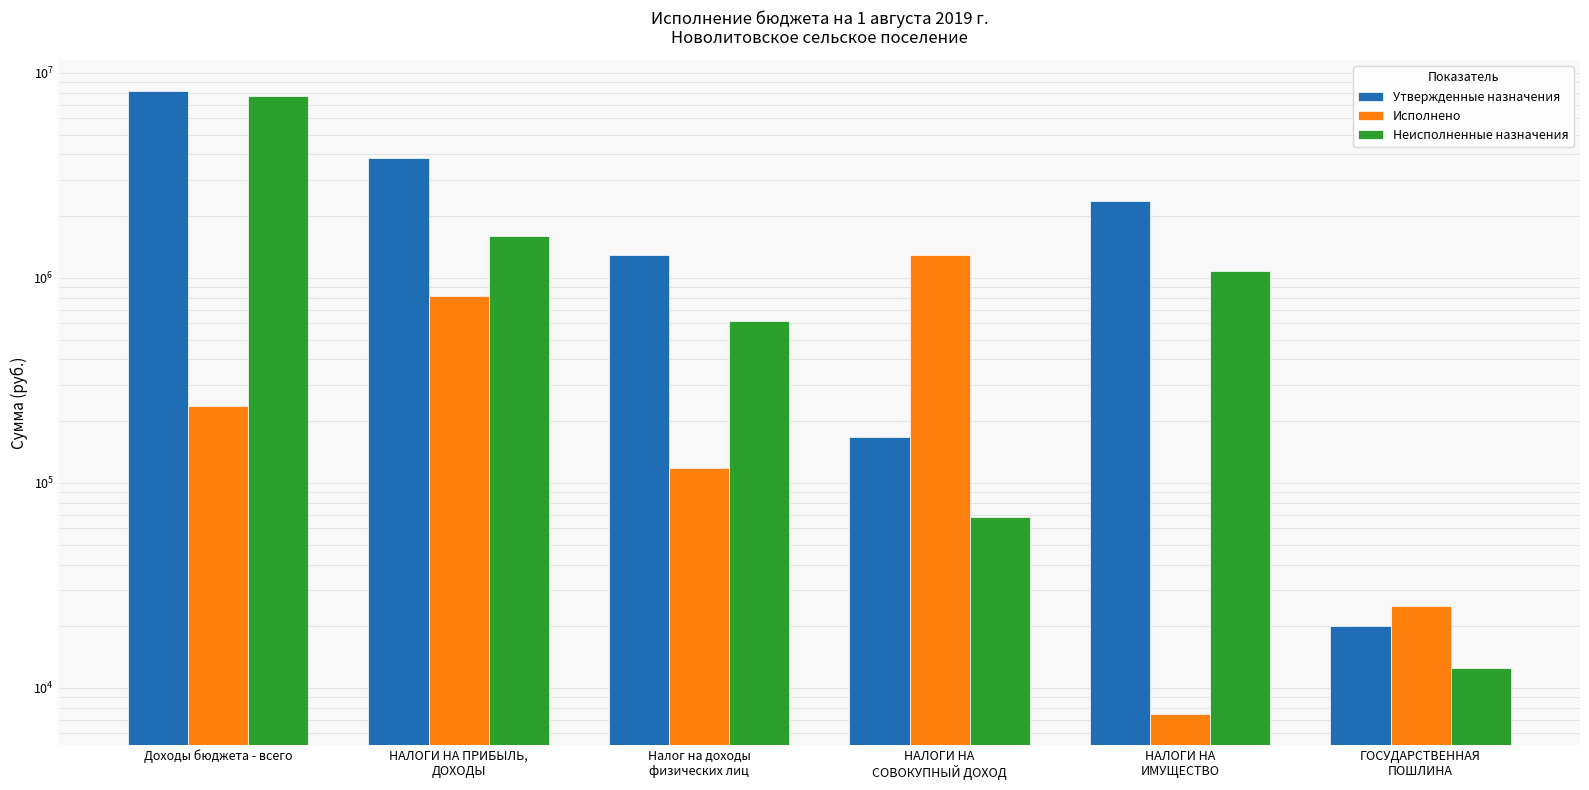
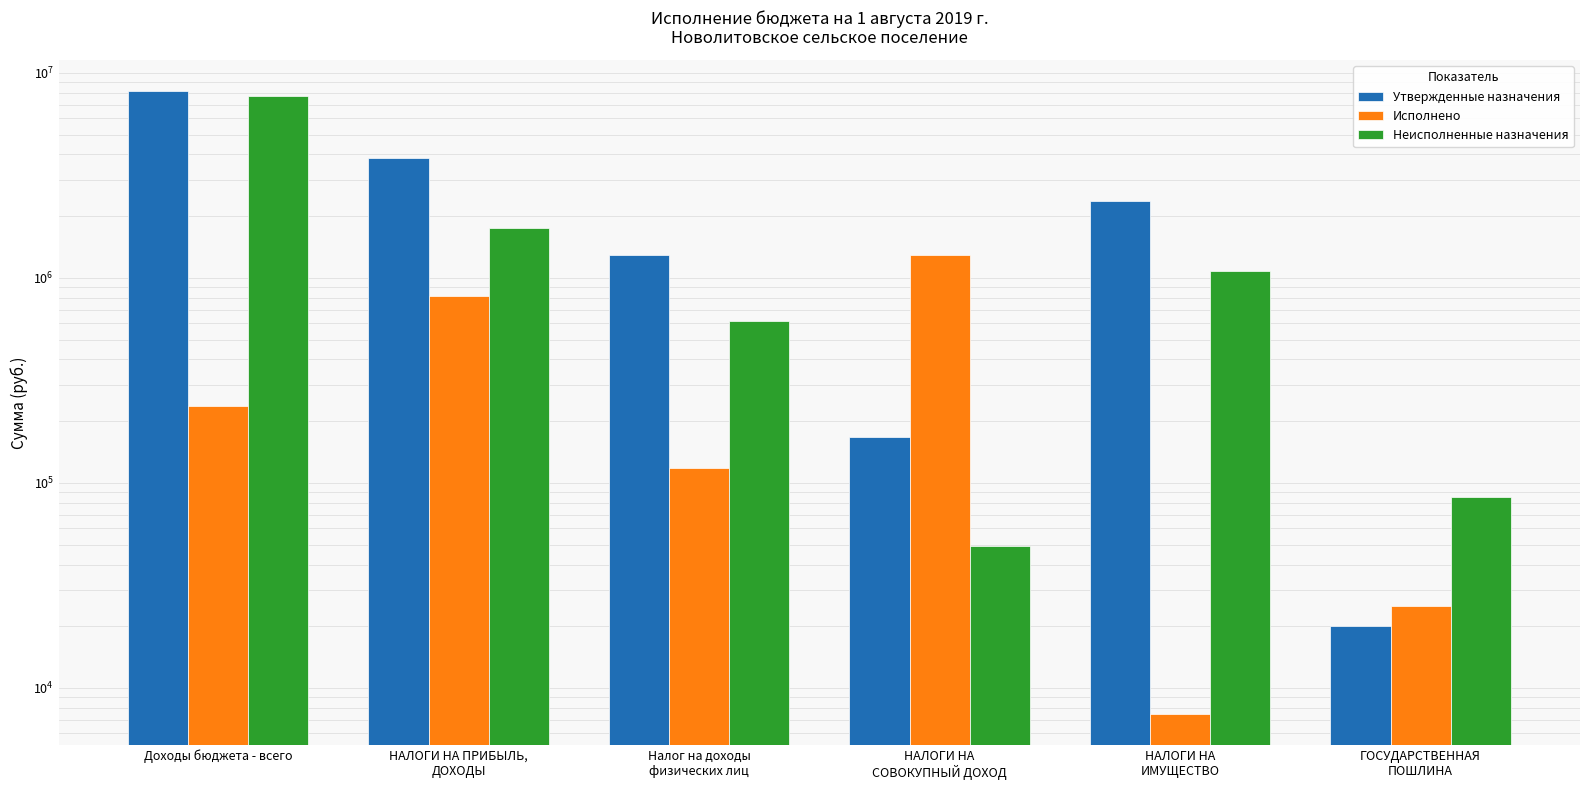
Неисполненные назначения, НАЛОГИ НА ПРИБЫЛЬ, ДОХОДЫ: 1600000 -> 1800000
Неисполненные назначения, НАЛОГИ НА СОВОКУПНЫЙ ДОХОД: 68000 -> 49000
Неисполненные назначения, ГОСУДАРСТВЕННАЯ ПОШЛИНА: 13000 -> 86000
